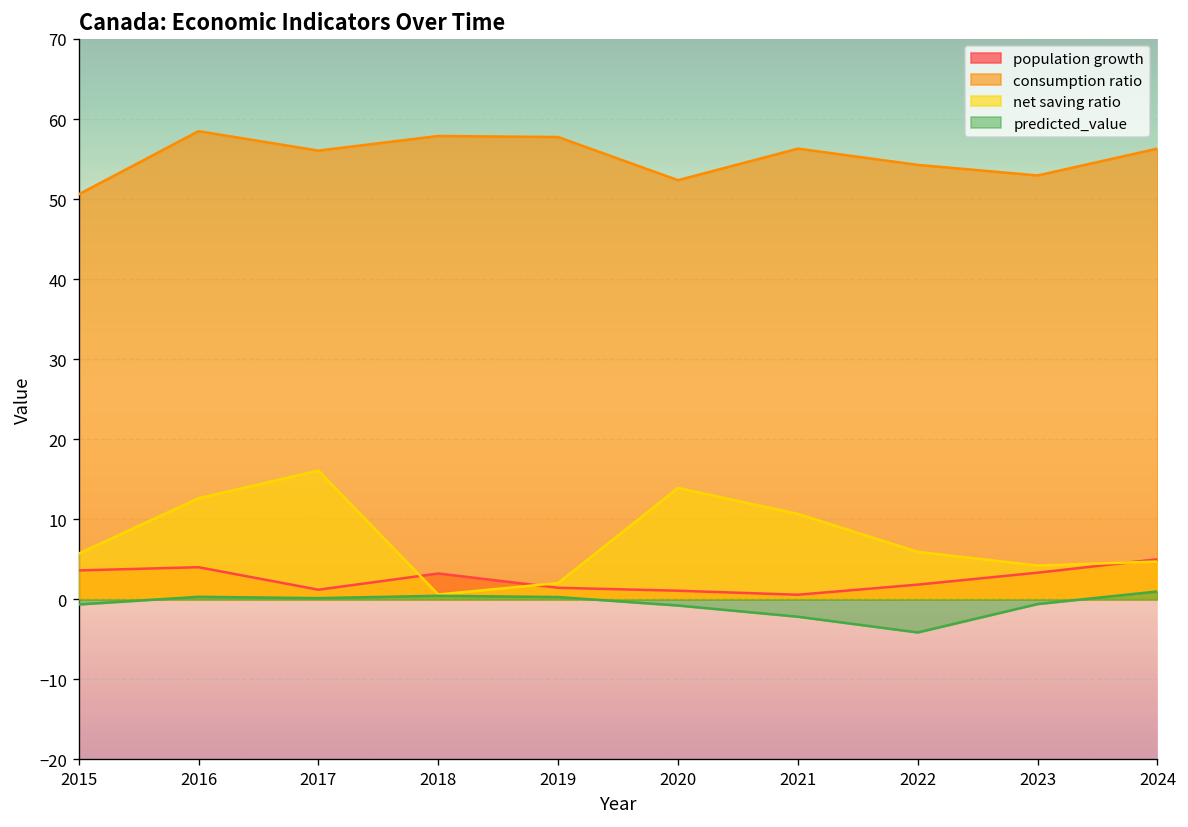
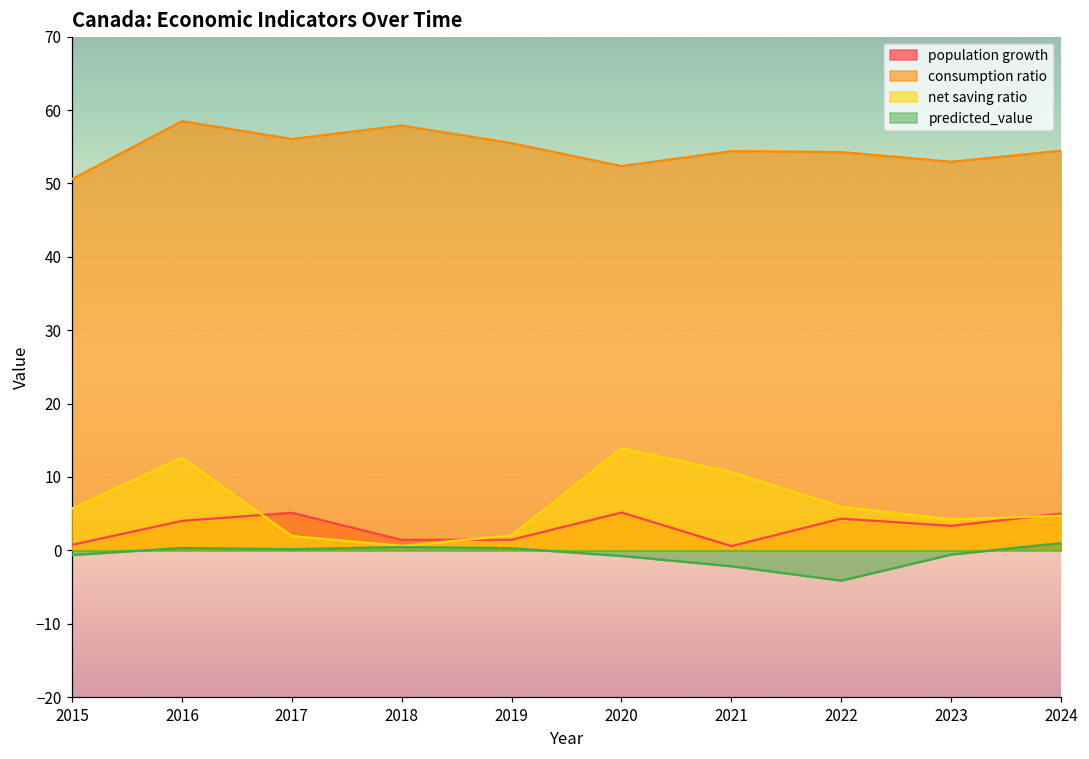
population growth, 2015: 4 -> 1
population growth, 2017: 1 -> 5
net saving ratio, 2017: 16 -> 2
population growth, 2018: 3 -> 1
consumption ratio, 2019: 58 -> 55
population growth, 2020: 1 -> 5
consumption ratio, 2021: 56 -> 54
population growth, 2022: 2 -> 4
consumption ratio, 2024: 56 -> 54
